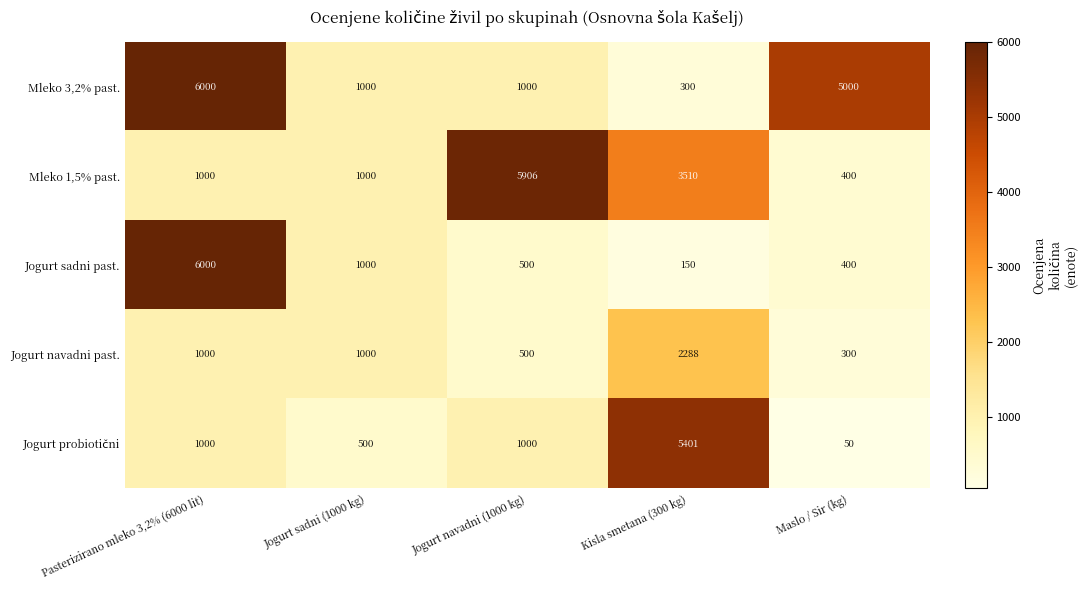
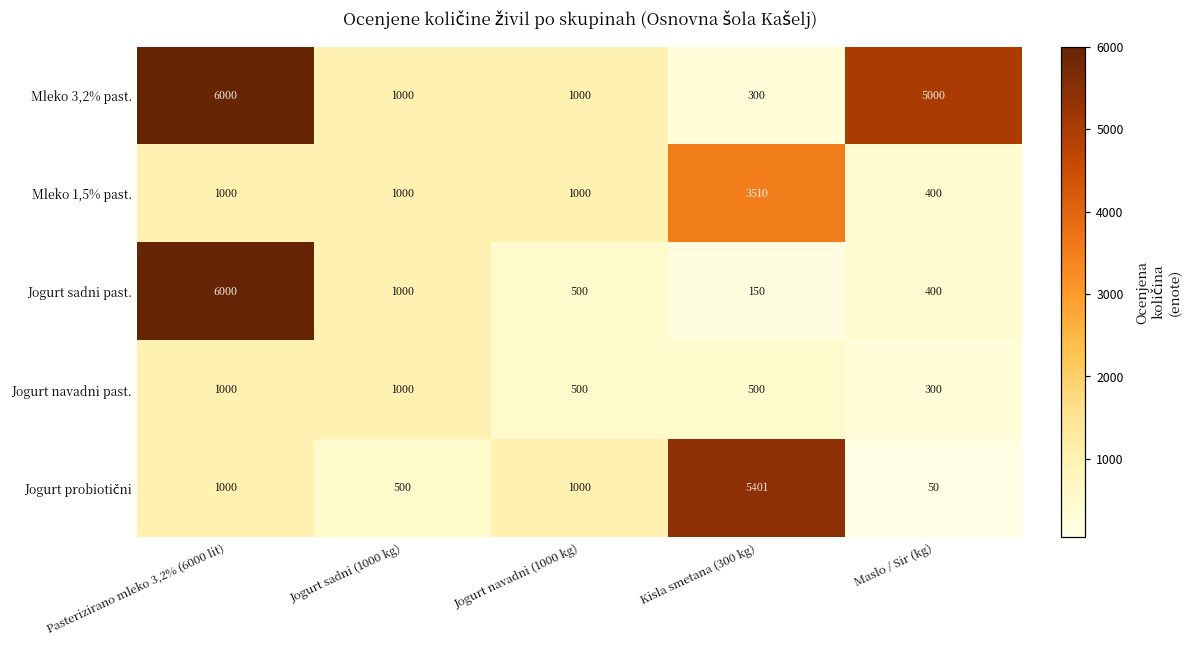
Mleko 1,5% past., Jogurt navadni (1000 kg): 5906 -> 1000
Jogurt navadni past., Kisla smetana (300 kg): 2288 -> 500
